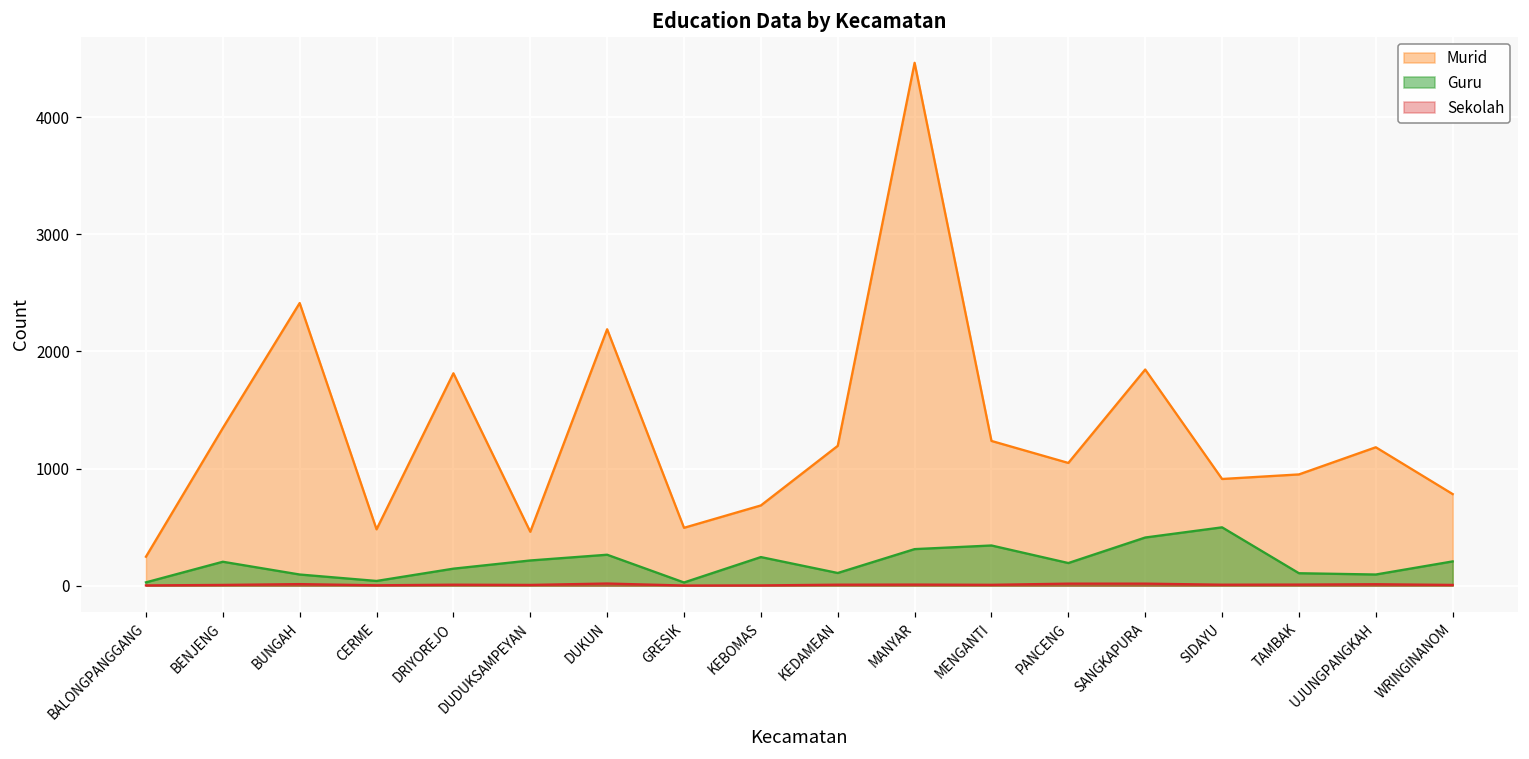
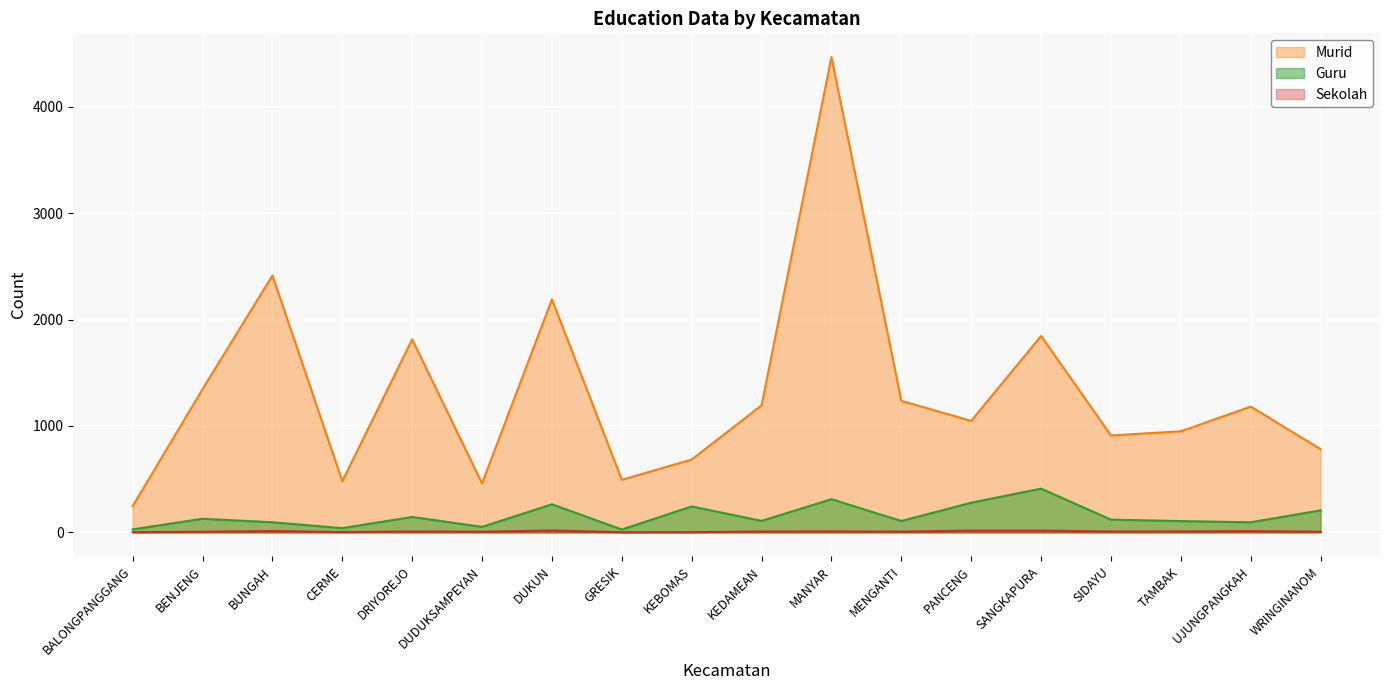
Guru, BENJENG: 200 -> 130
Guru, DUDUKSAMPEYAN: 220 -> 50
Guru, MENGANTI: 340 -> 110
Guru, PANCENG: 190 -> 280
Guru, SIDAYU: 500 -> 120
